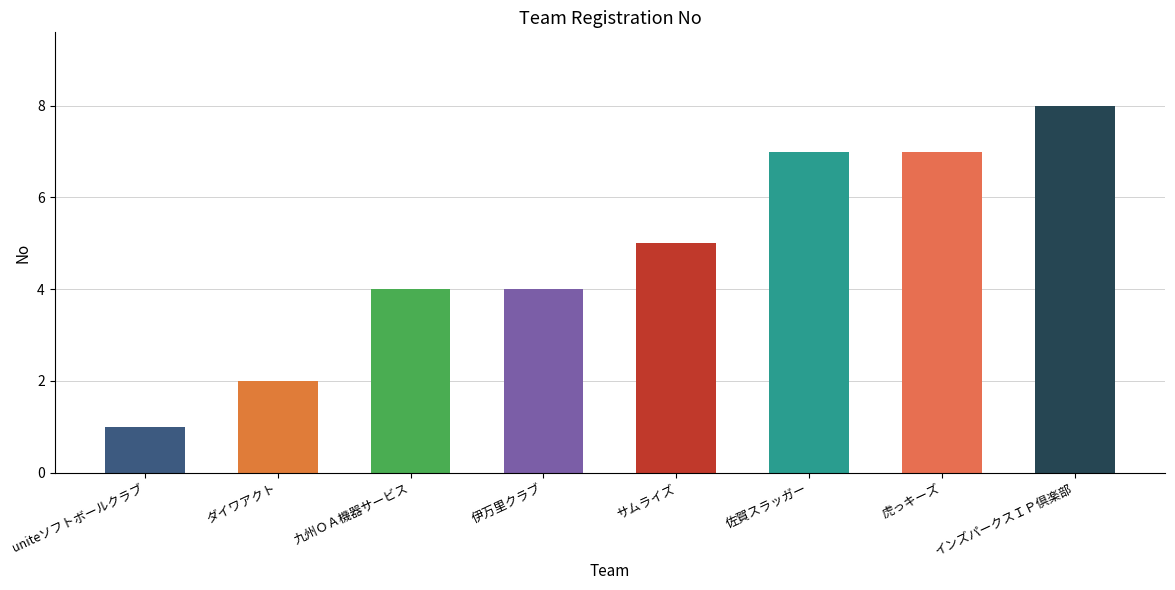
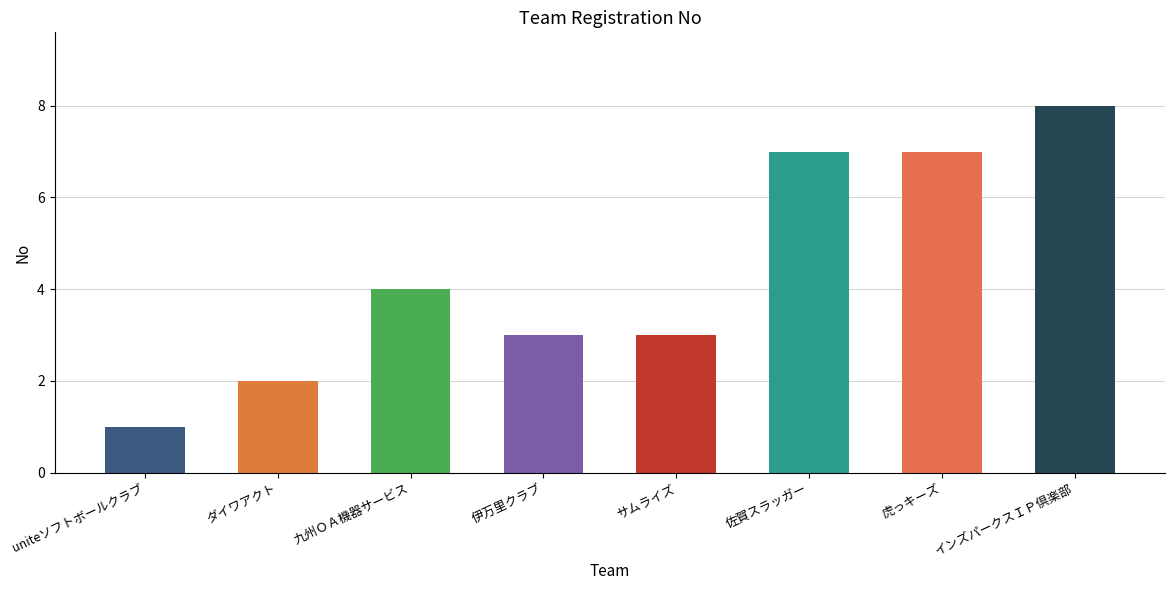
伊万里クラブ: 4 -> 3
サムライズ: 5 -> 3
